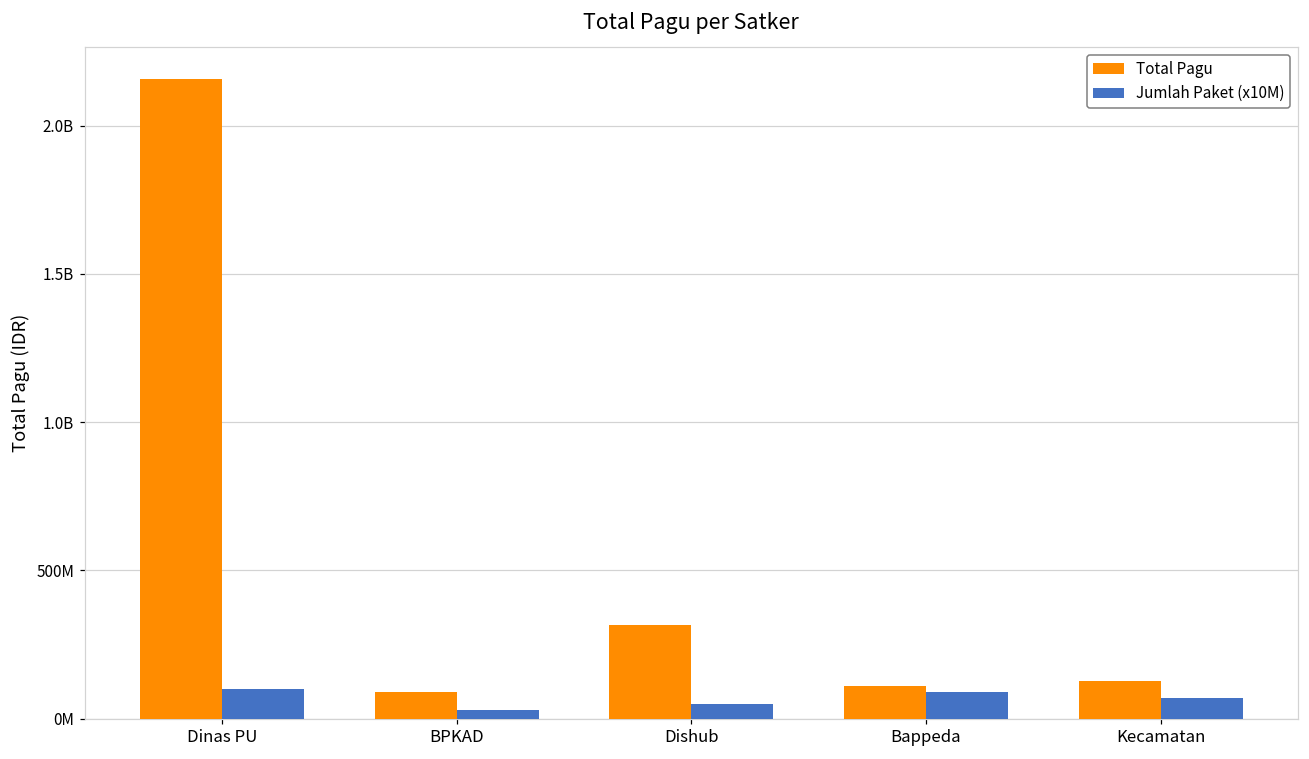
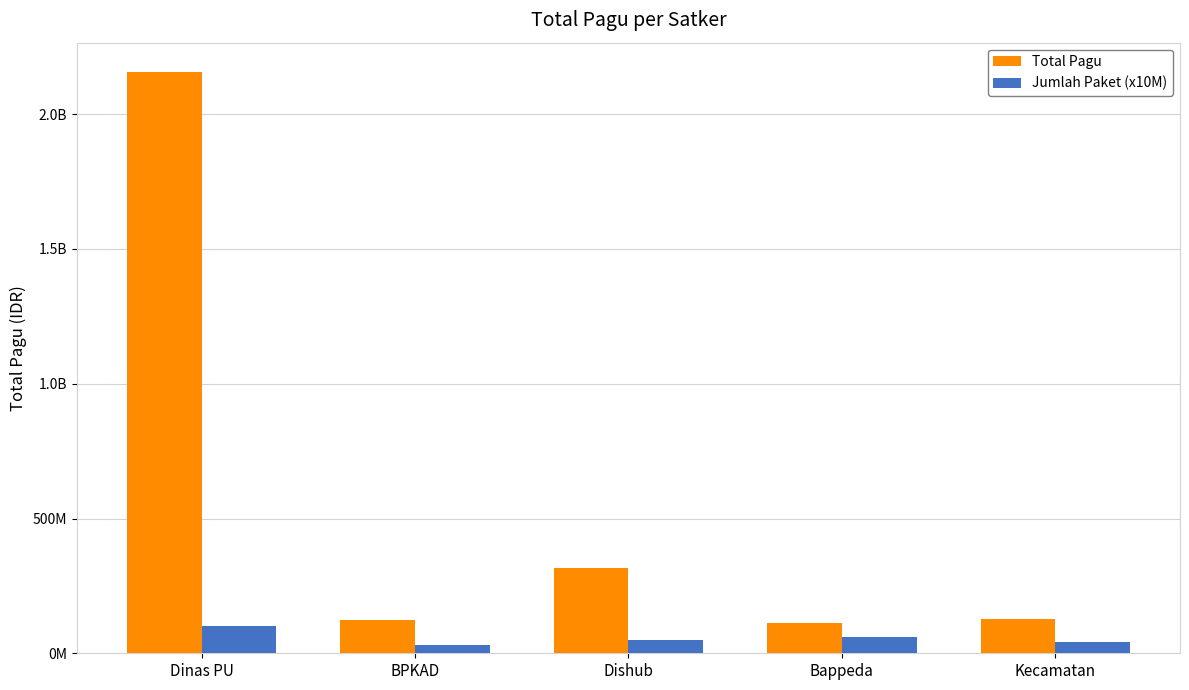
Total Pagu, BPKAD: 90000000 -> 120000000
Jumlah Paket (x10M), Bappeda: 90000000 -> 60000000
Jumlah Paket (x10M), Kecamatan: 70000000 -> 40000000
